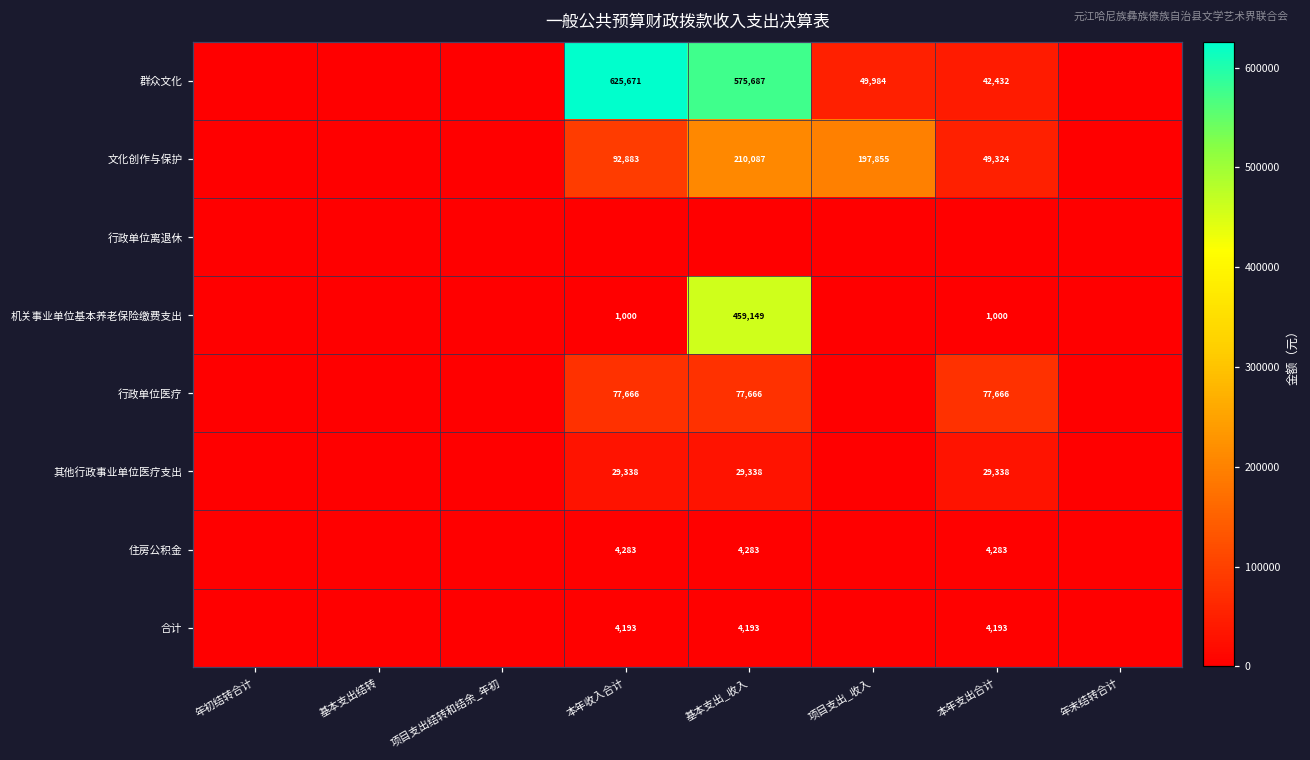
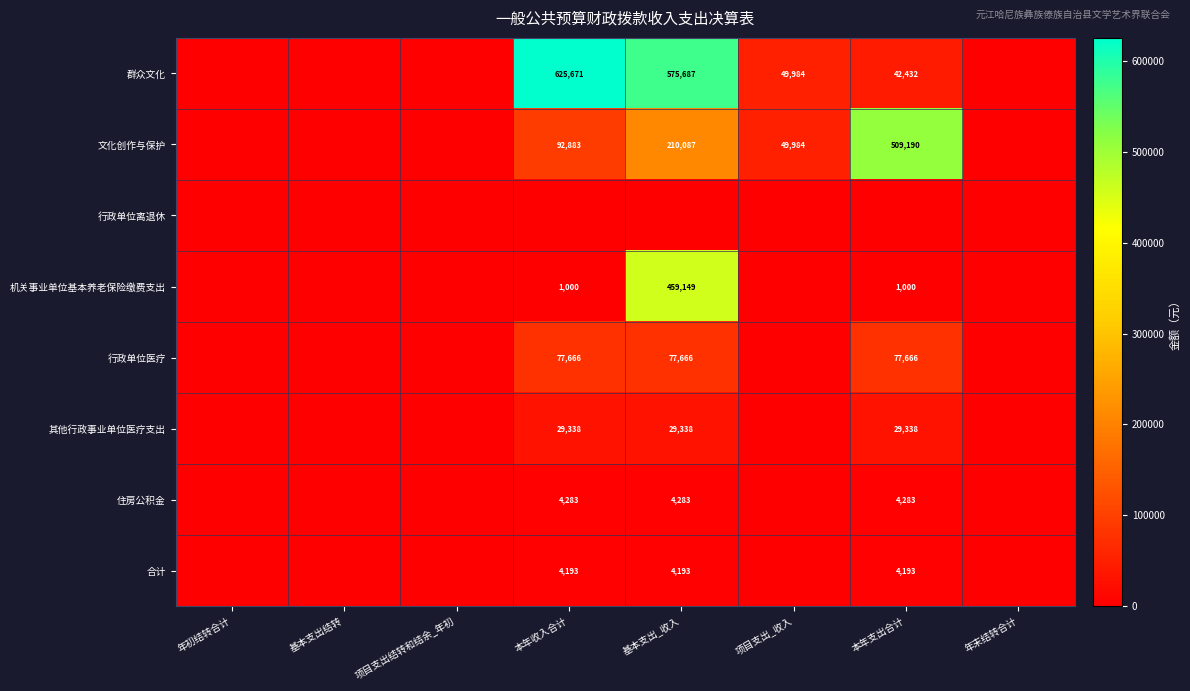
文化创作与保护, 项目支出_收入: 197,855 -> 49,984
文化创作与保护, 本年支出合计: 49,324 -> 509,190
